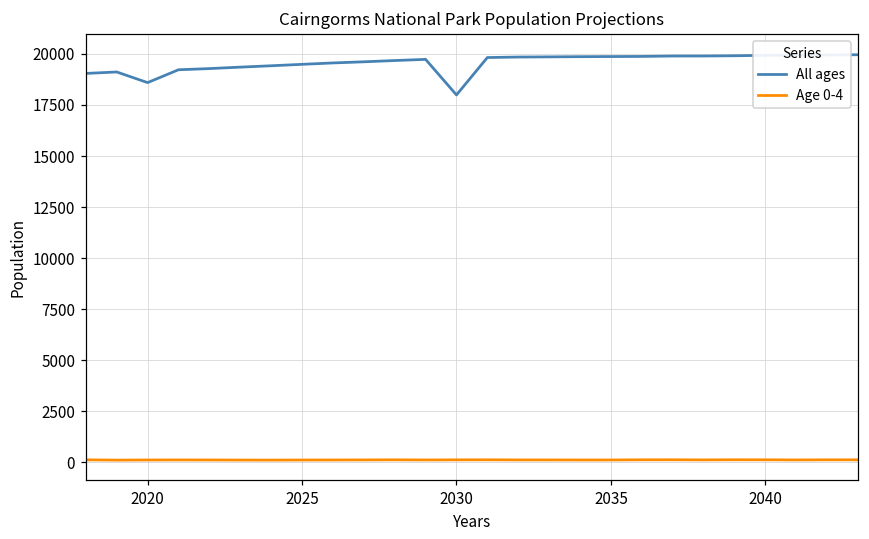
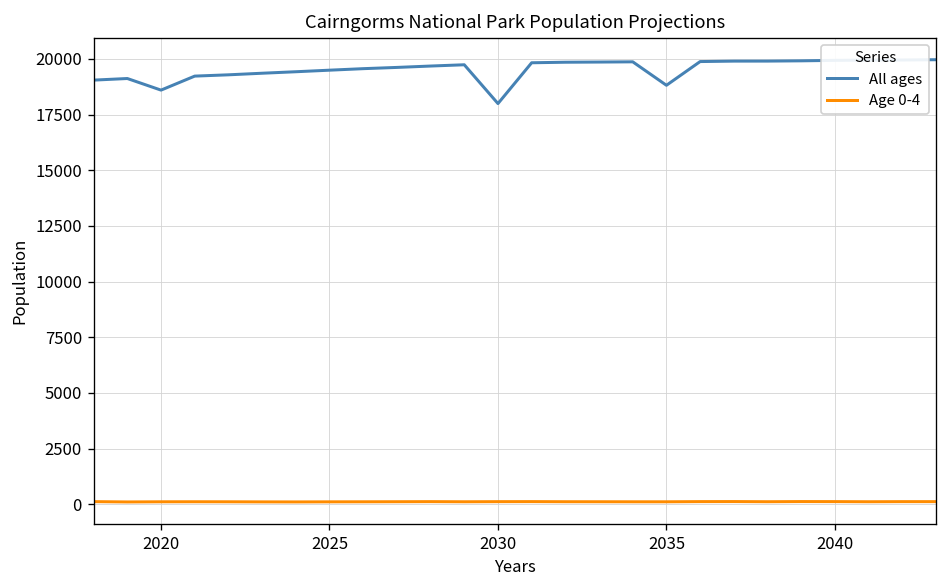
All ages, 2035: 19900 -> 18800
